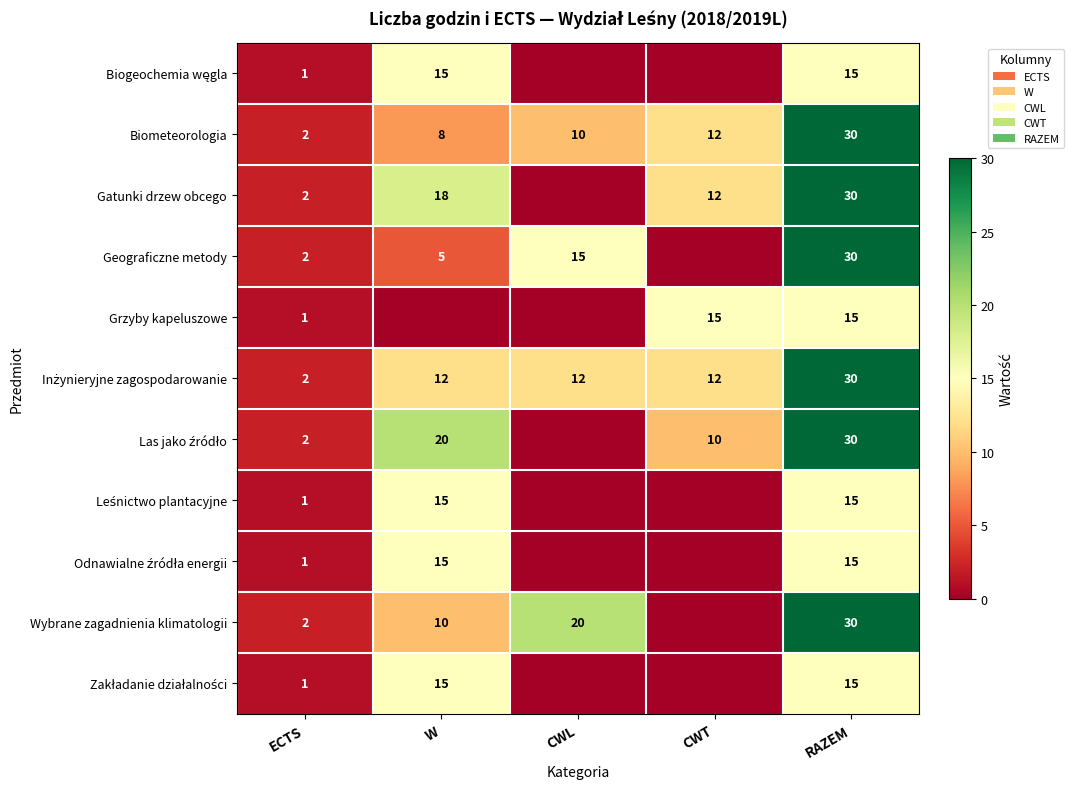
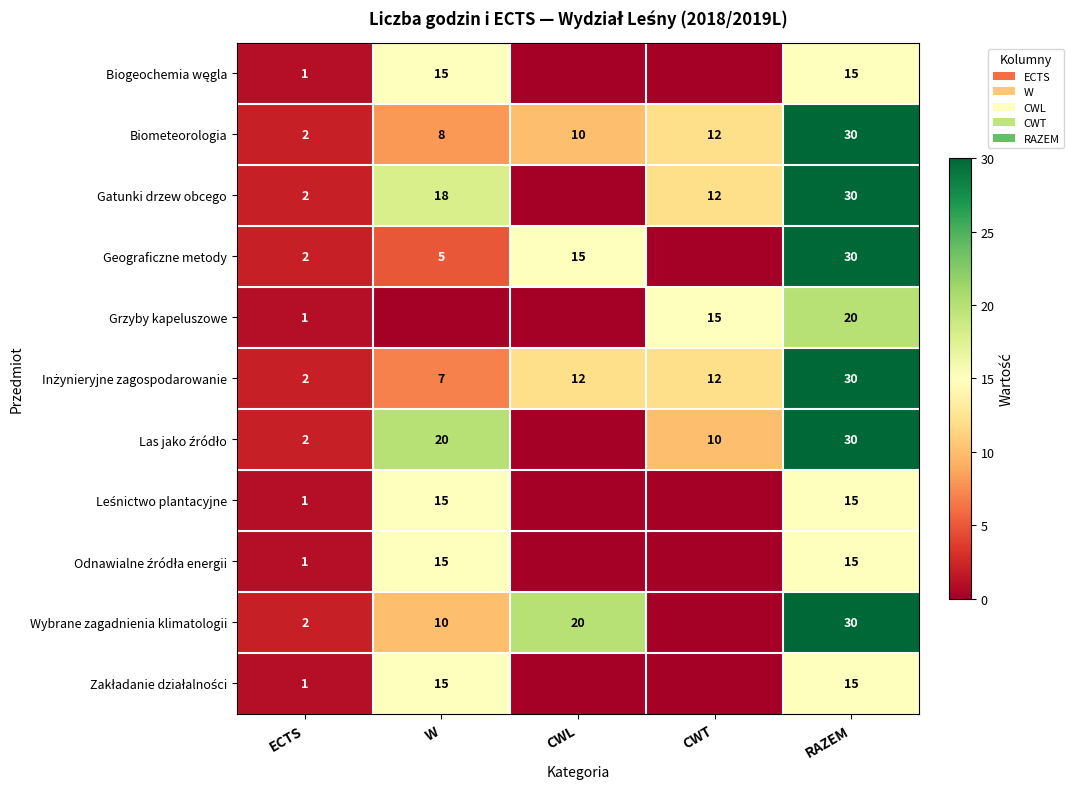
Grzyby kapeluszowe, RAZEM: 15 -> 20
Inżynieryjne zagospodarowanie, W: 12 -> 7
